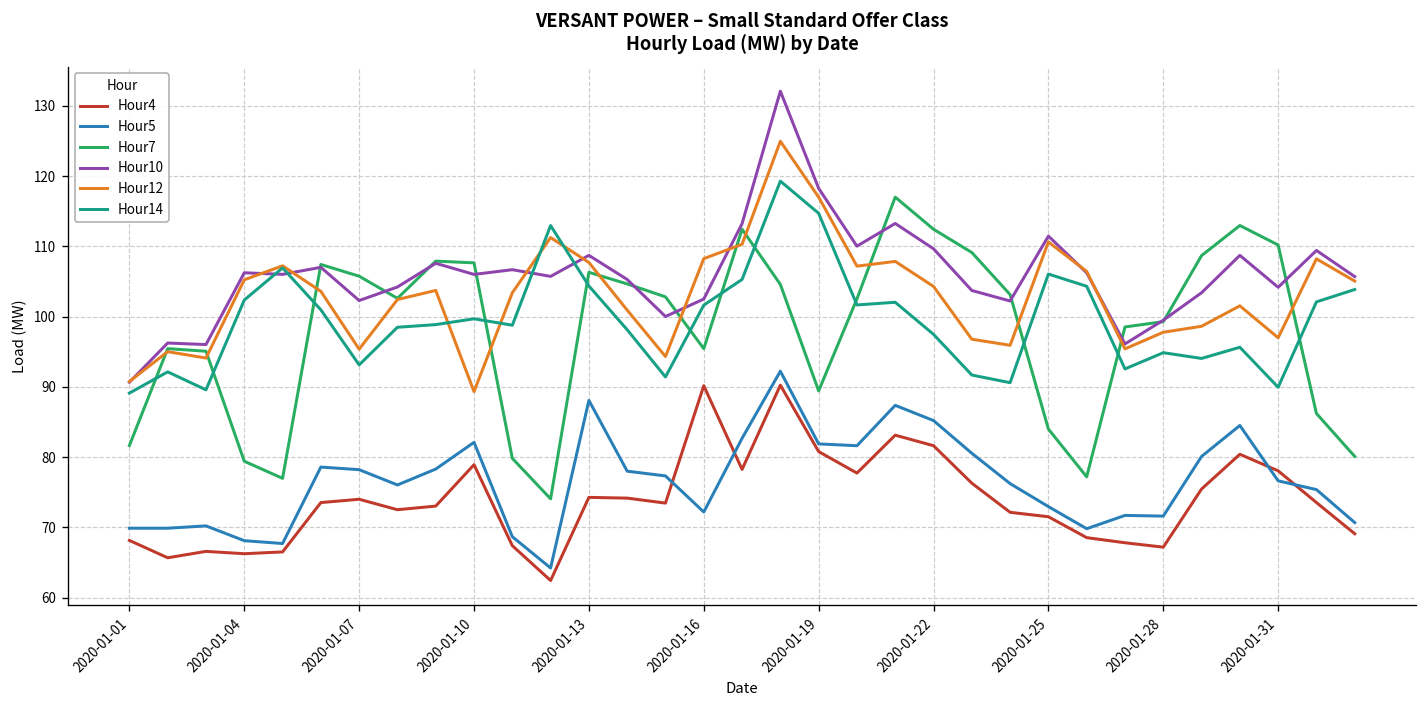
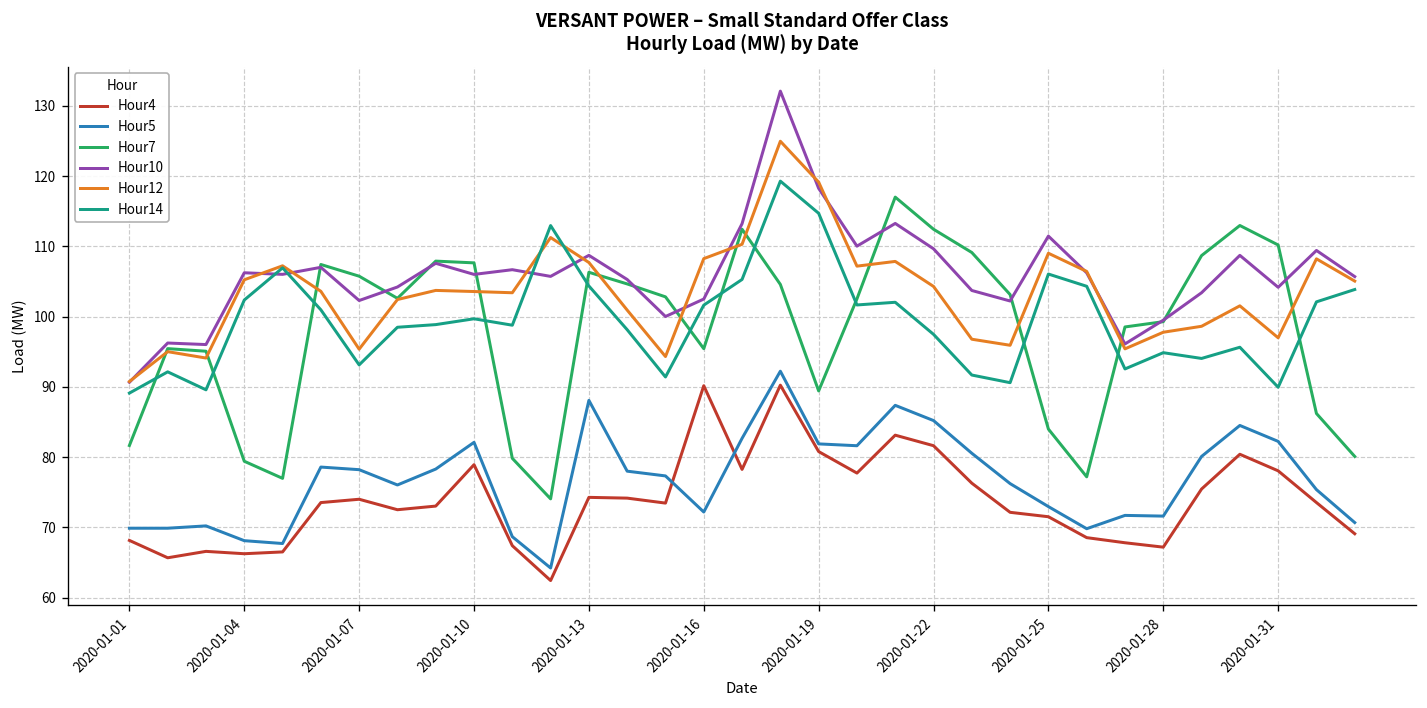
Hour12, 2020-01-10: 89 -> 104
Hour12, 2020-01-19: 117 -> 119
Hour12, 2020-01-25: 111 -> 109
Hour5, 2020-01-31: 77 -> 82
